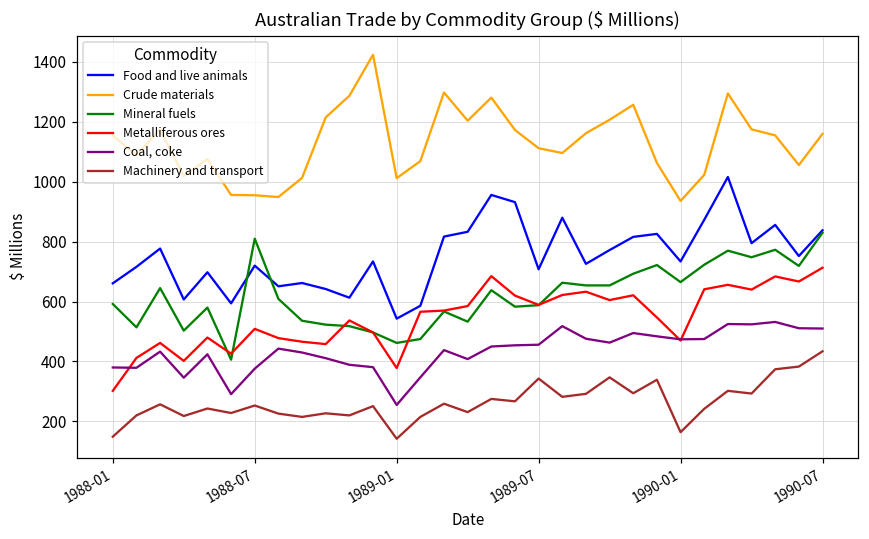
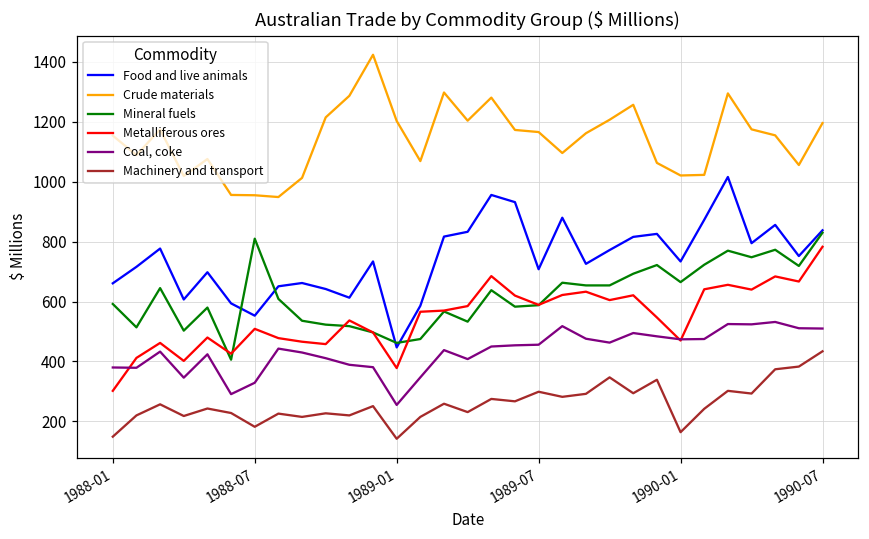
Food and live animals, 1988-07: 720 -> 550
Coal, coke, 1988-07: 380 -> 330
Machinery and transport, 1988-07: 250 -> 180
Food and live animals, 1989-01: 540 -> 450
Crude materials, 1989-01: 1010 -> 1200
Crude materials, 1989-07: 1110 -> 1170
Machinery and transport, 1989-07: 340 -> 300
Crude materials, 1990-01: 940 -> 1020
Crude materials, 1990-07: 1160 -> 1200
Metalliferous ores, 1990-07: 710 -> 780
